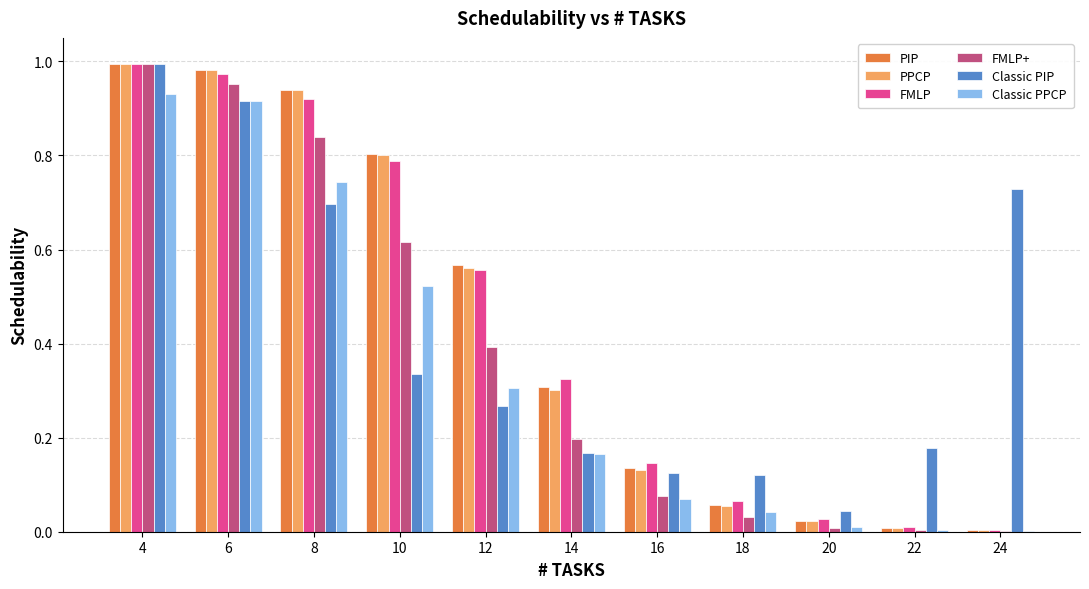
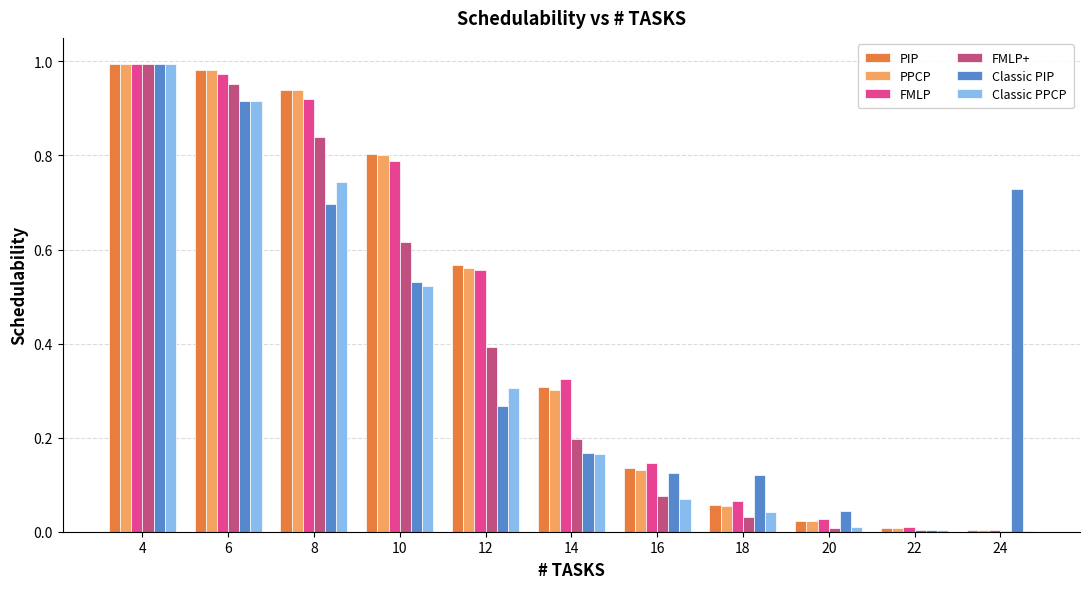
Classic PPCP, 4: 0.93 -> 0.99
Classic PIP, 10: 0.34 -> 0.53
Classic PIP, 22: 0.18 -> 0.00
